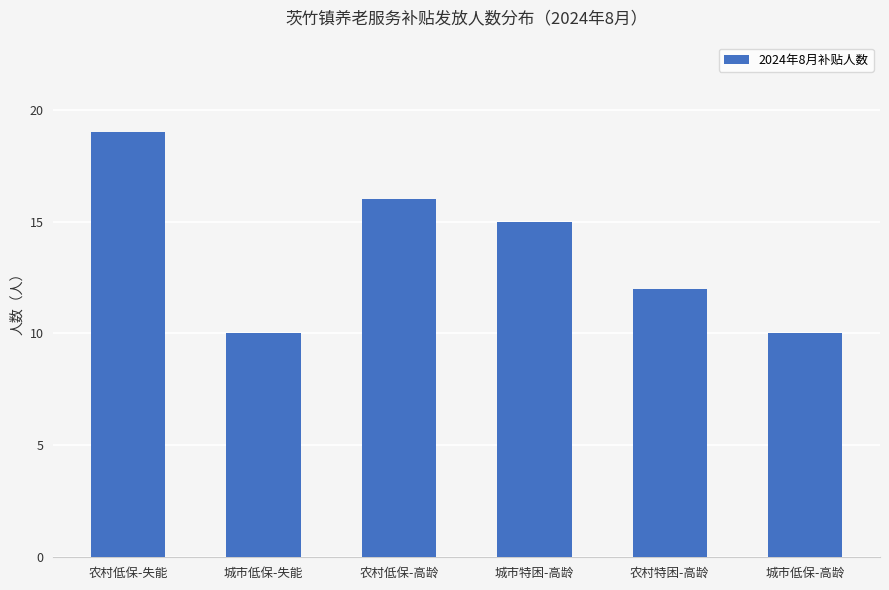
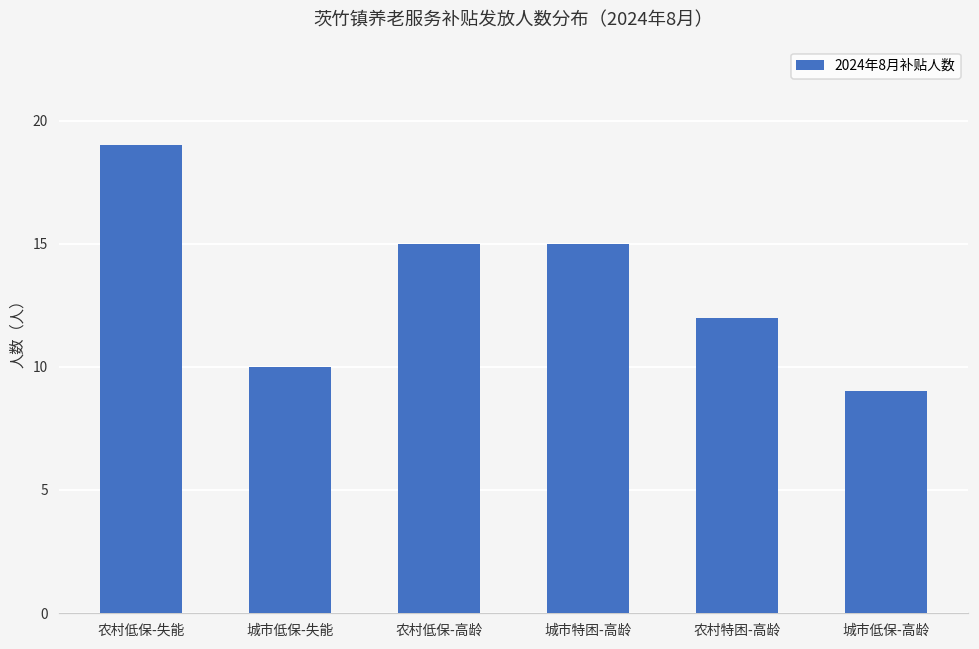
农村低保-高龄: 16 -> 15
城市低保-高龄: 10 -> 9
